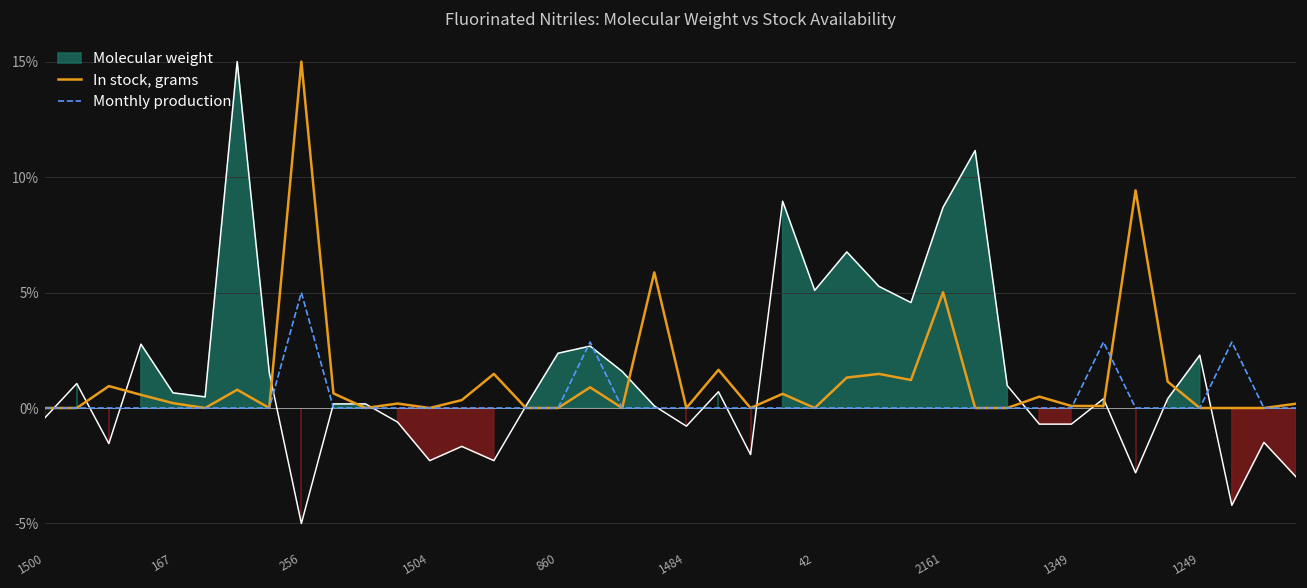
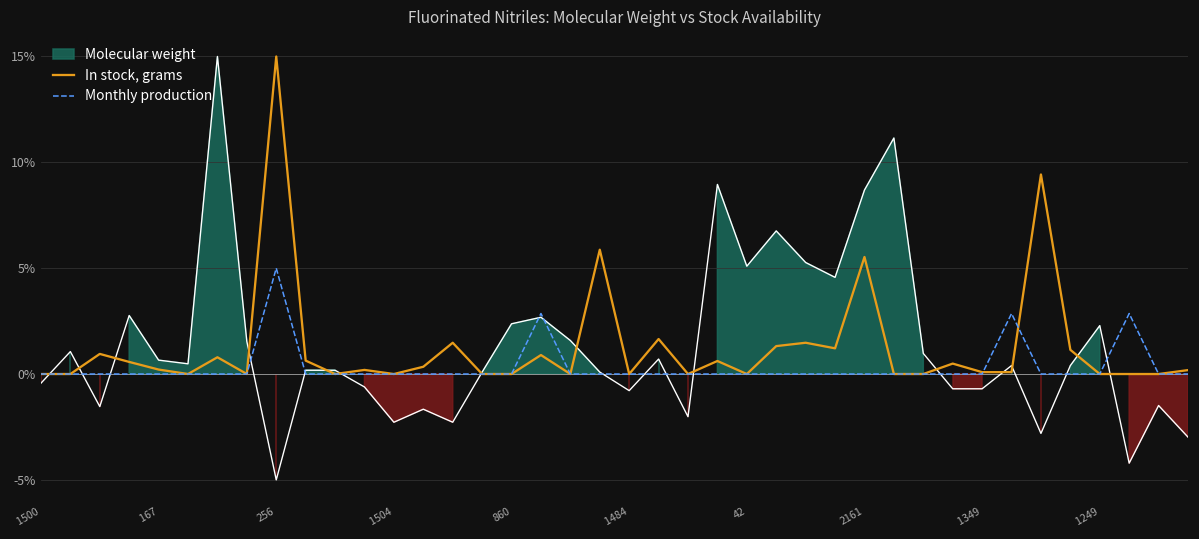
In stock, grams, 2161: 5.0% -> 5.5%
